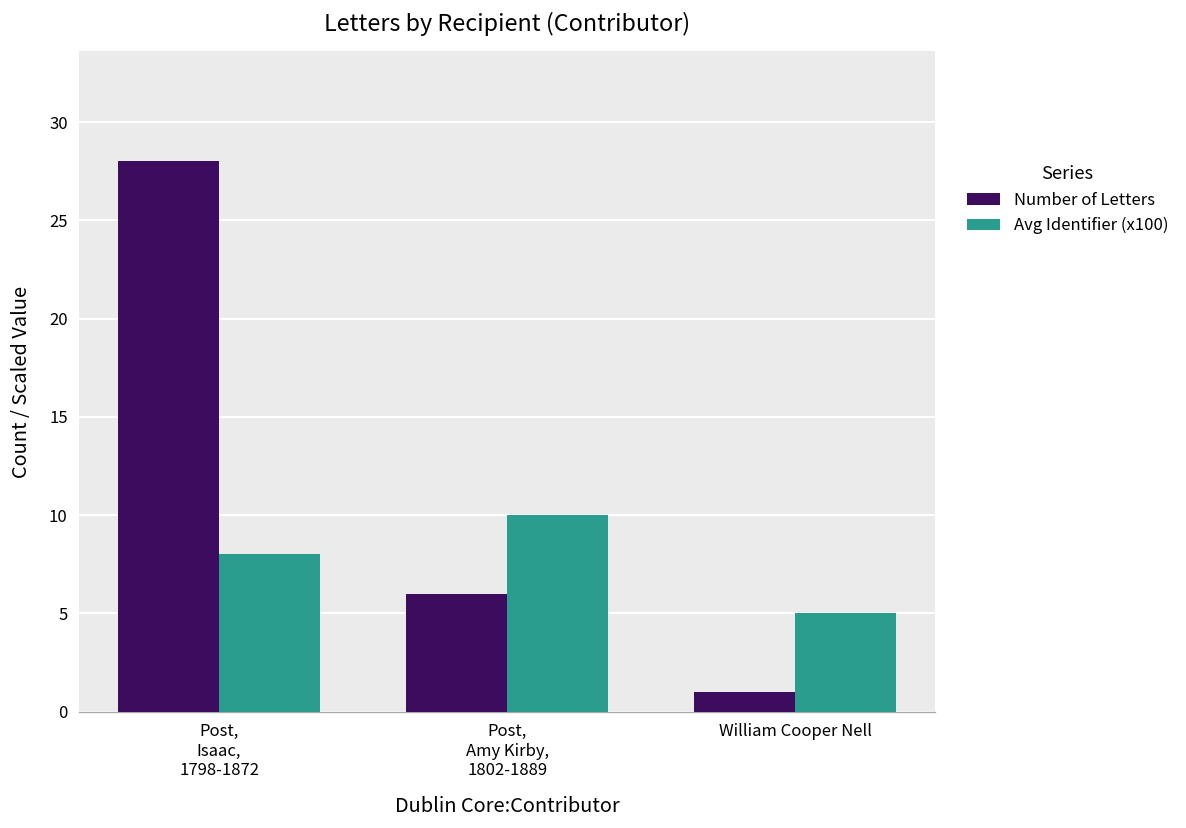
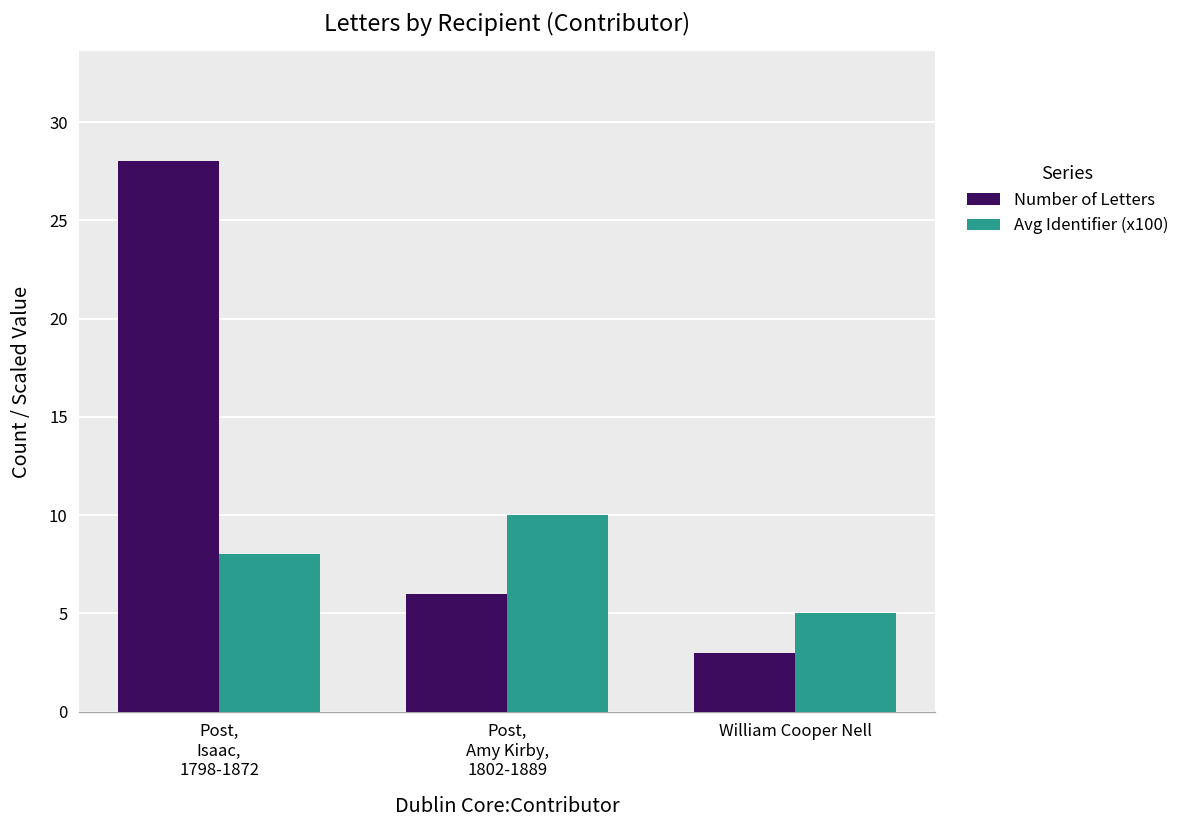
Number of Letters, William Cooper Nell: 1 -> 3
